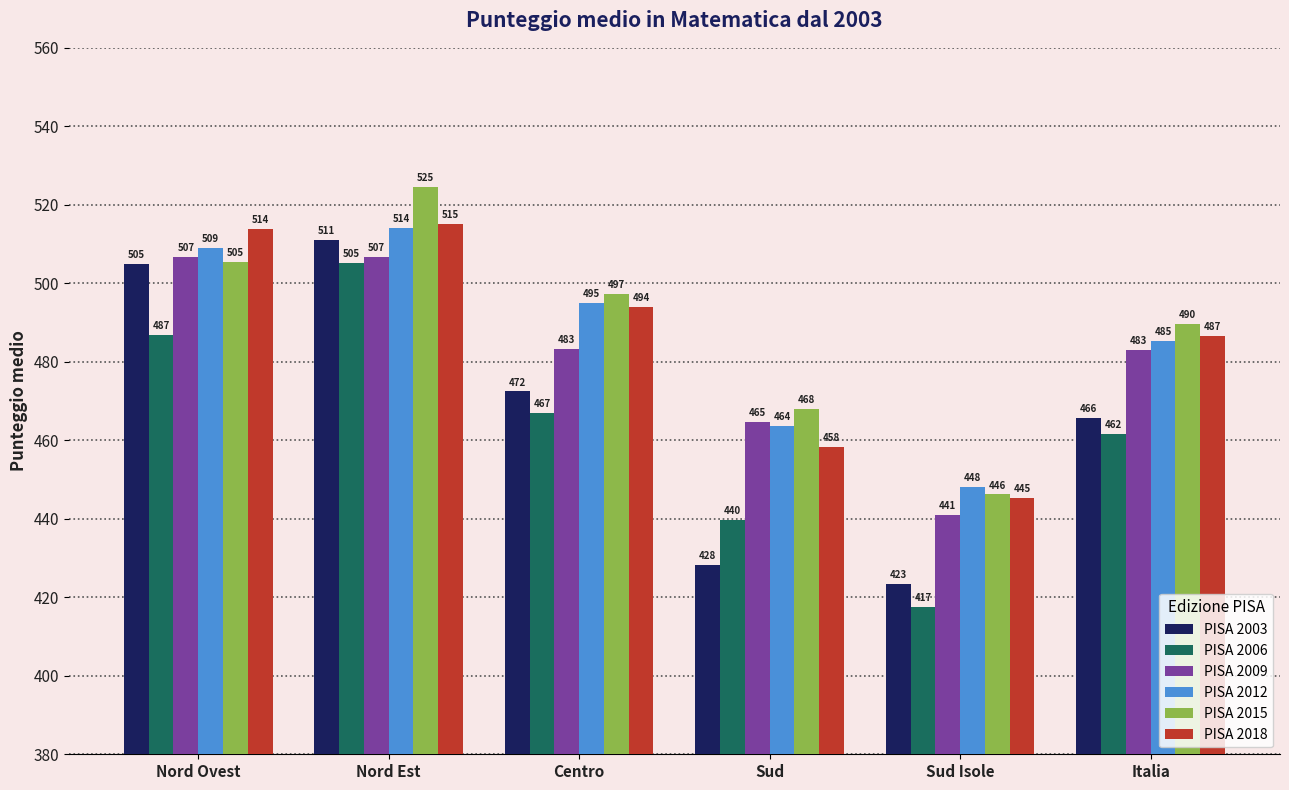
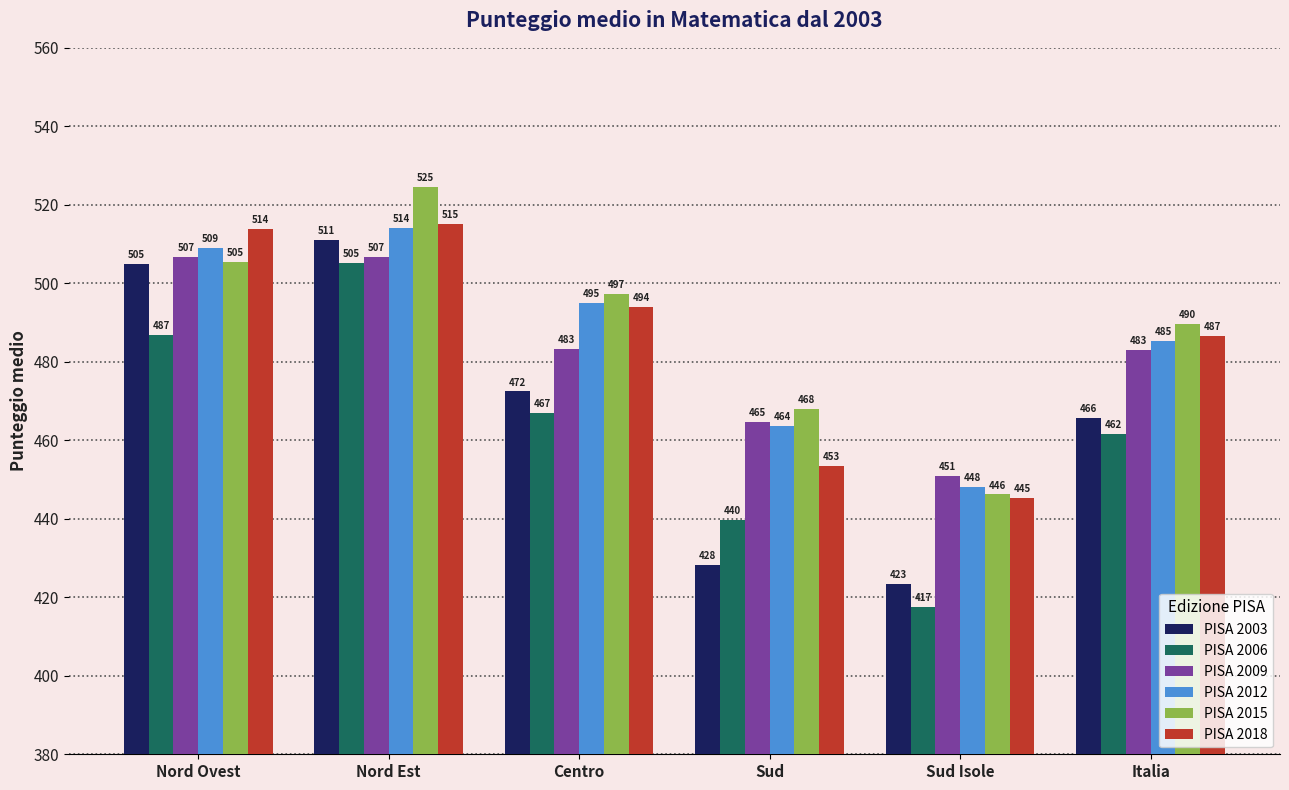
PISA 2018, Sud: 458 -> 453
PISA 2009, Sud Isole: 441 -> 451
